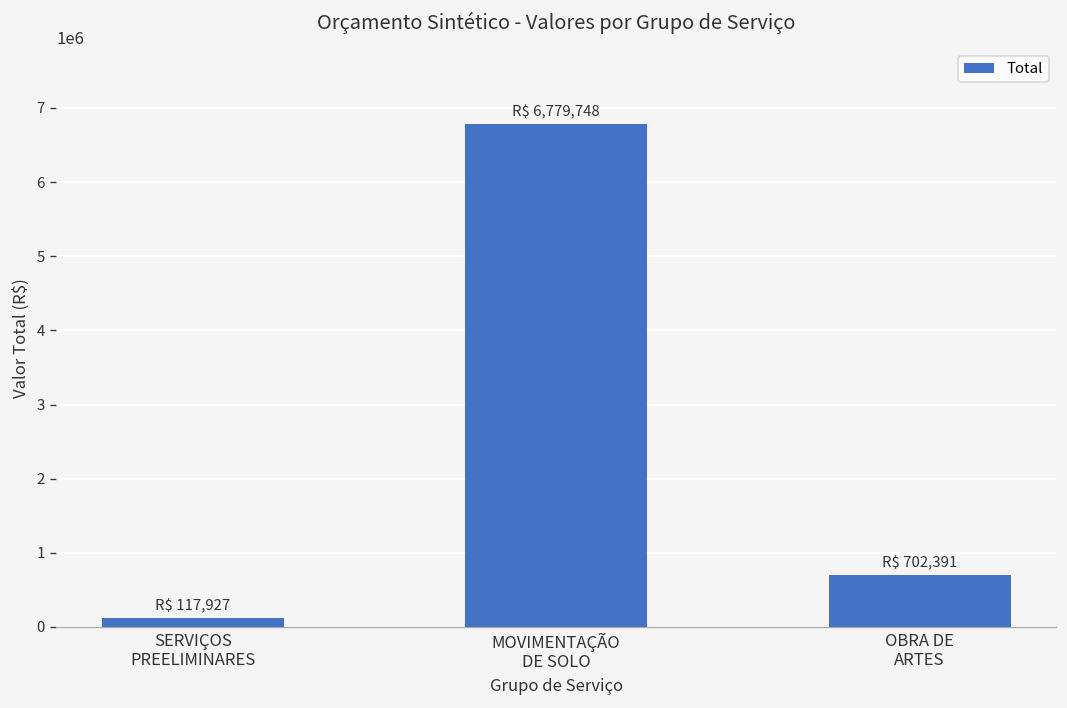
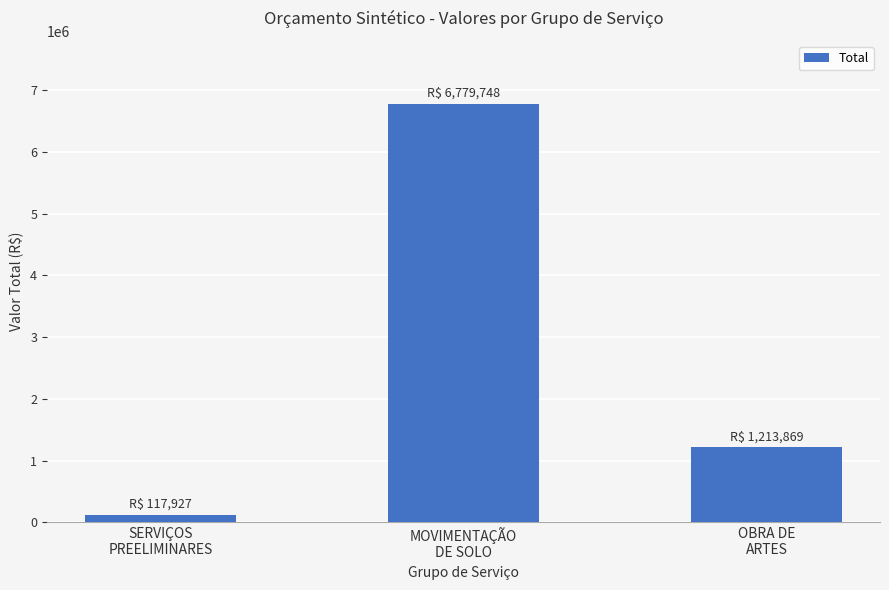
OBRA DE ARTES: 702,391 -> 1,213,869
